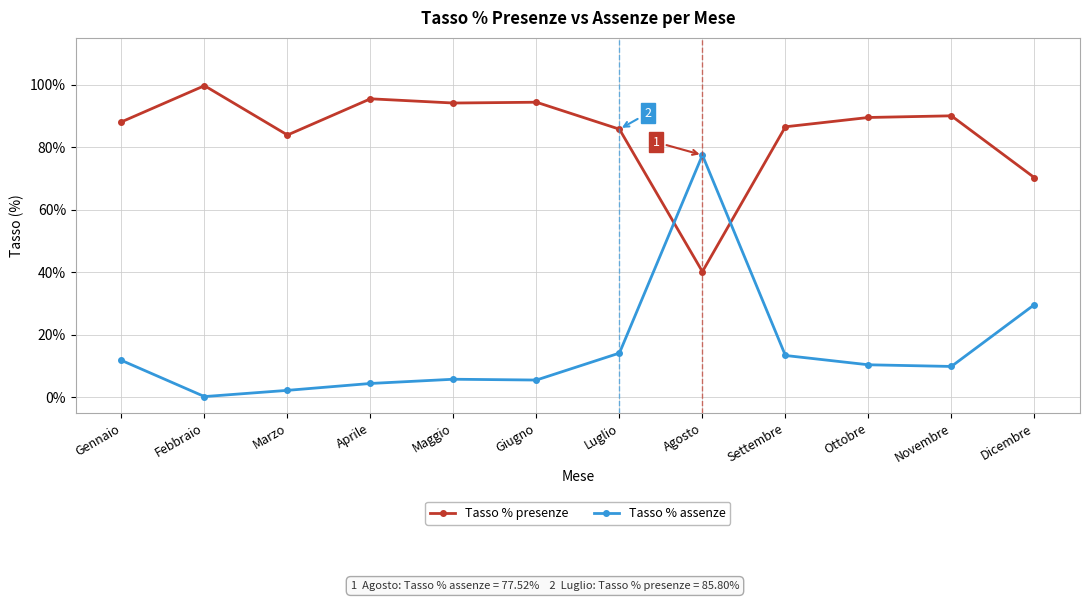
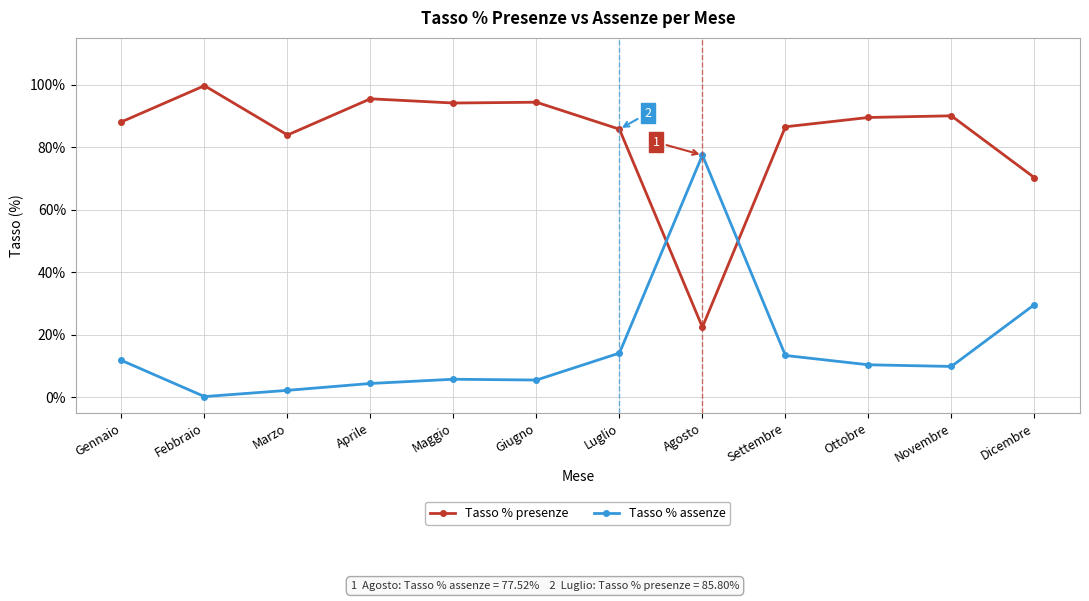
Tasso % presenze, Agosto: 40% -> 22%
